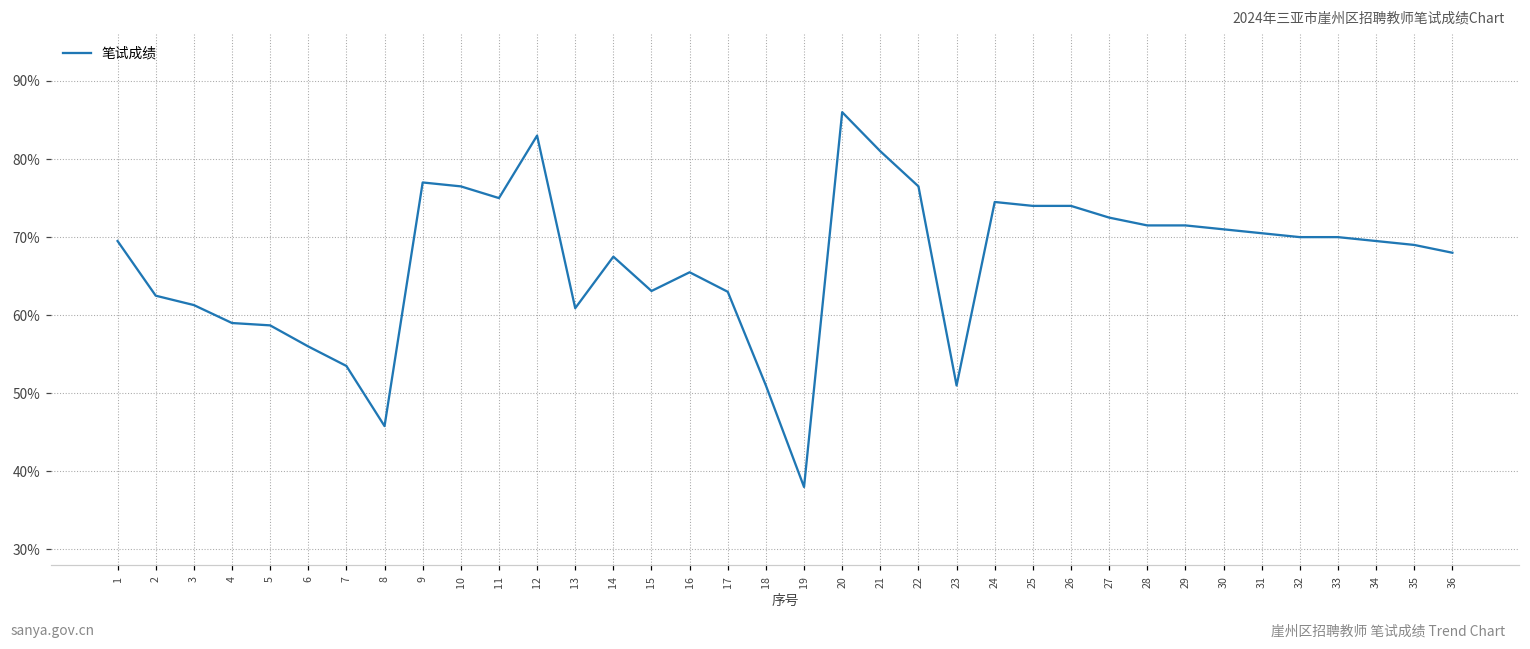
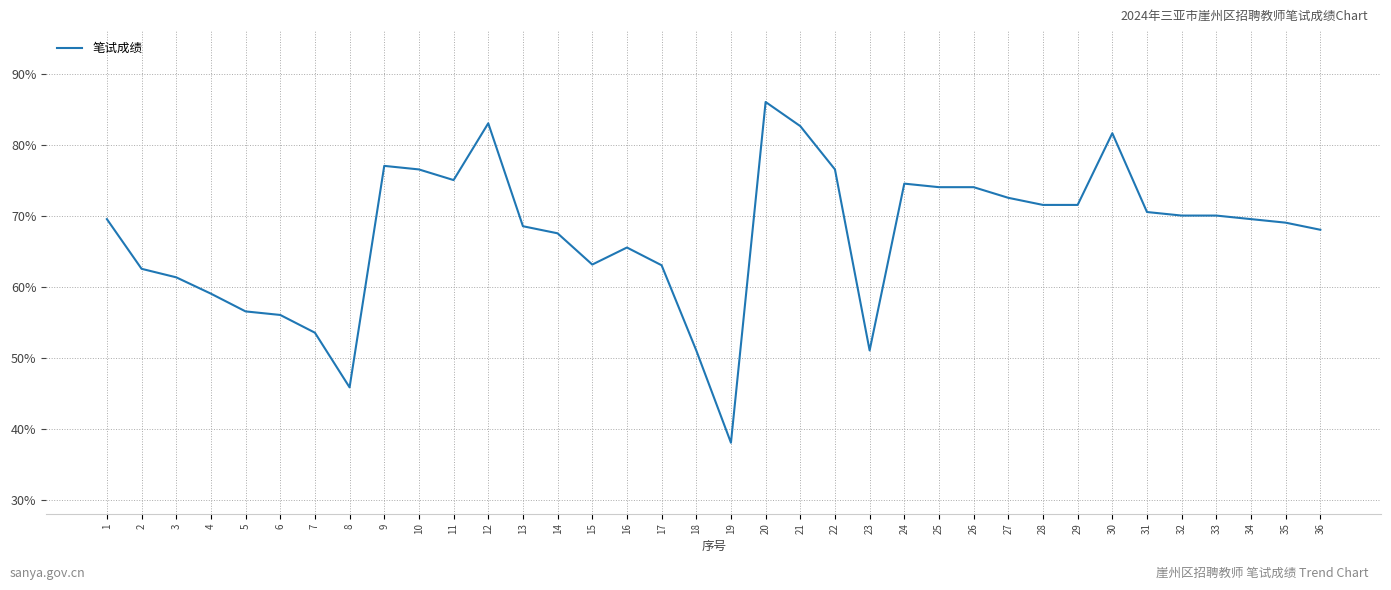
5: 59% -> 57%
13: 61% -> 69%
21: 81% -> 83%
30: 71% -> 82%
